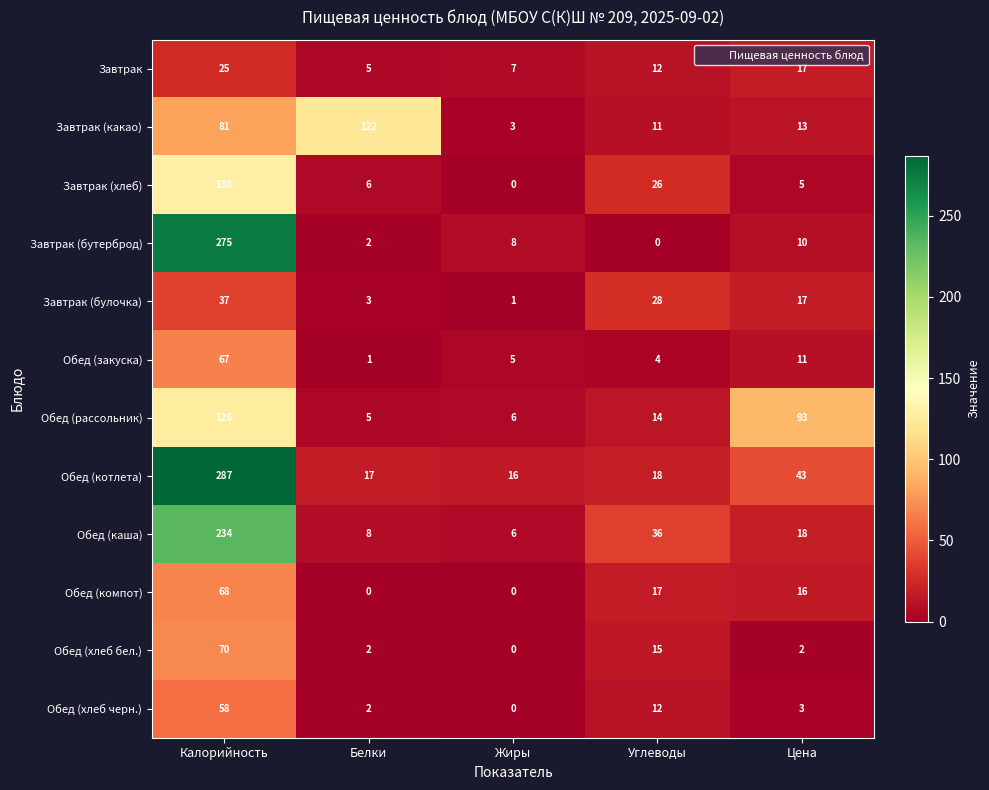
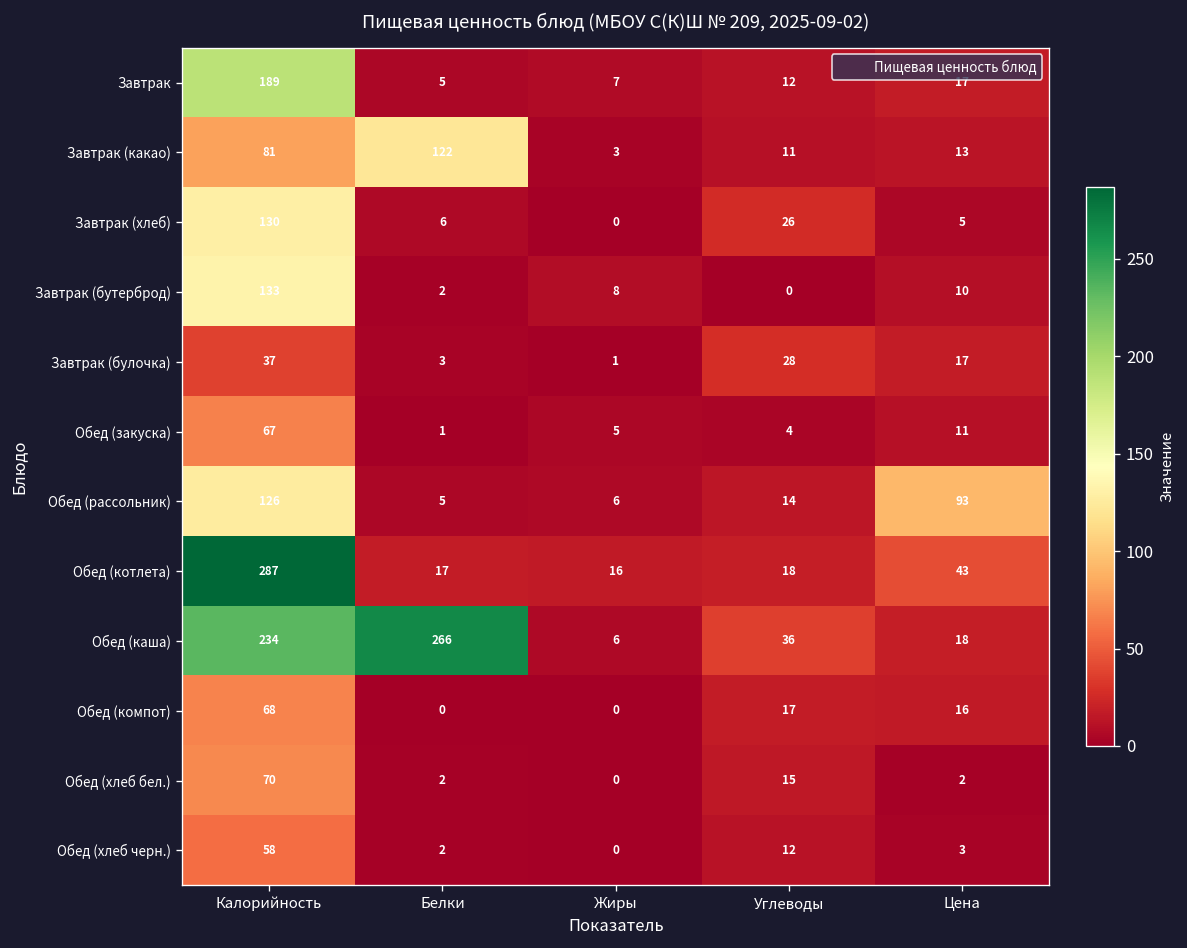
Завтрак, Калорийность: 25 -> 189
Завтрак (бутерброд), Калорийность: 275 -> 133
Обед (каша), Белки: 8 -> 266
